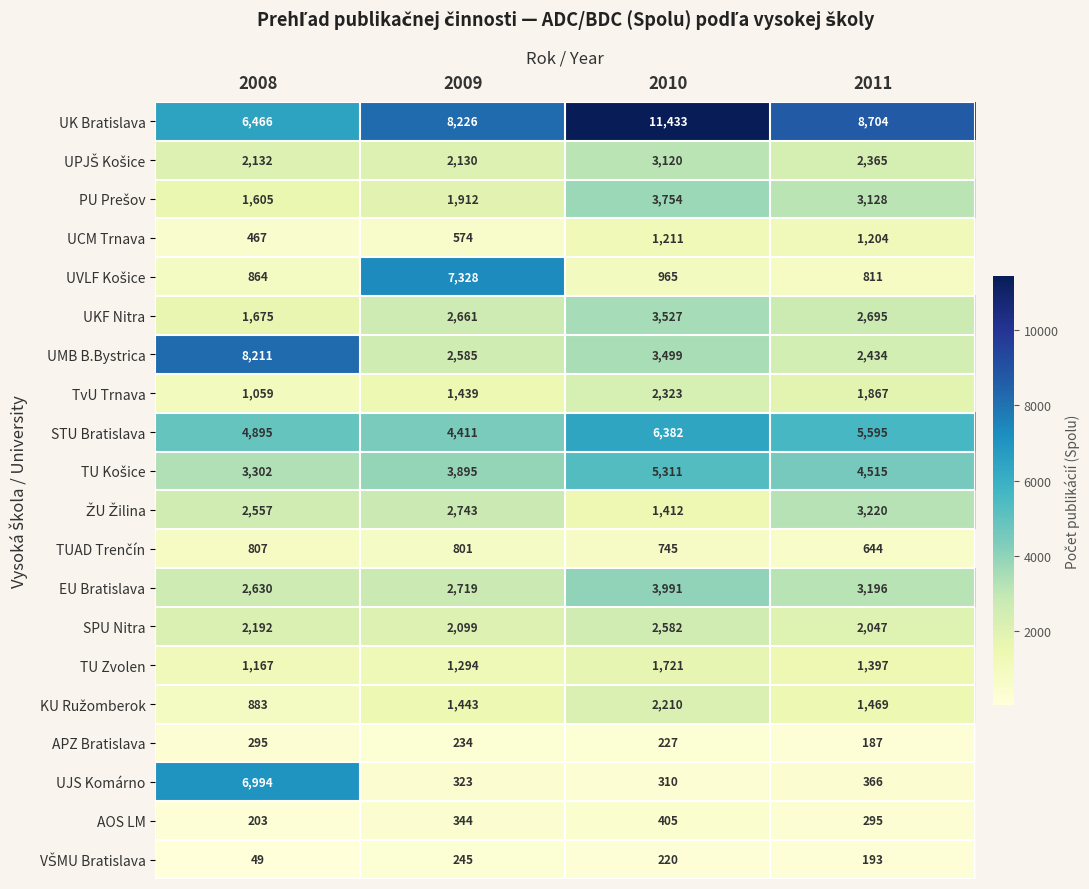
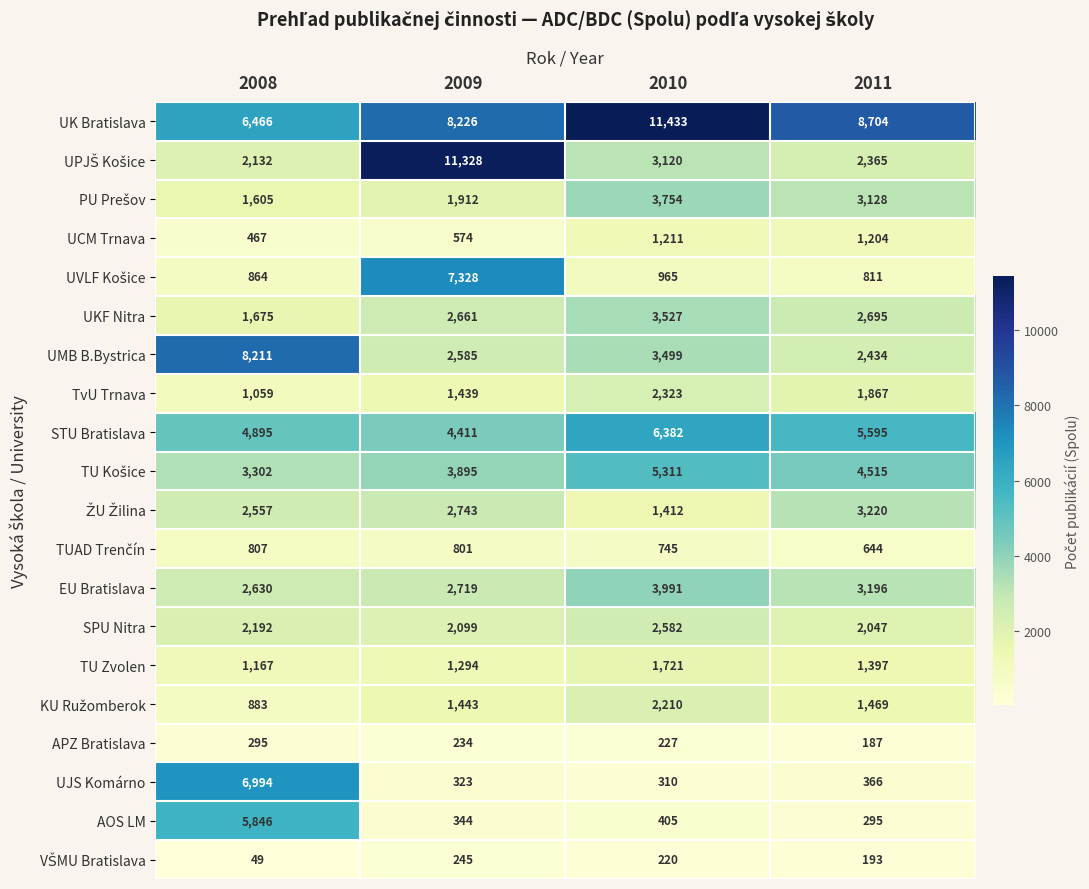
UPJŠ Košice, 2009: 2,130 -> 11,328
AOS LM, 2008: 203 -> 5,846
